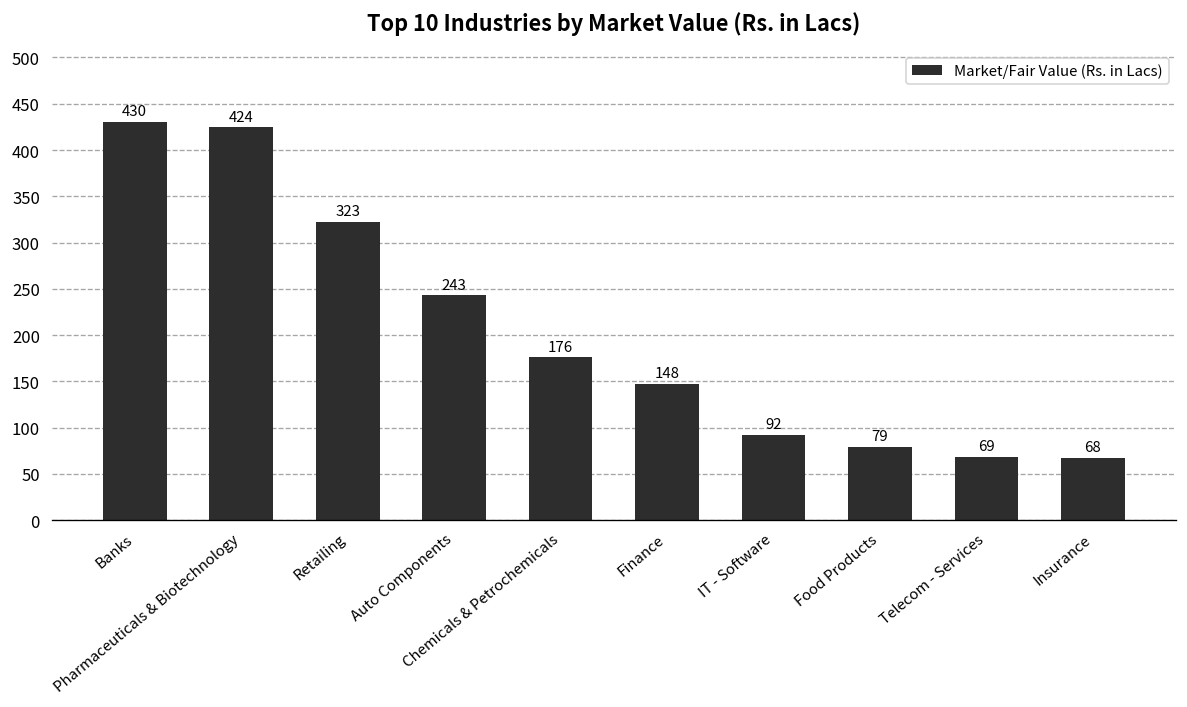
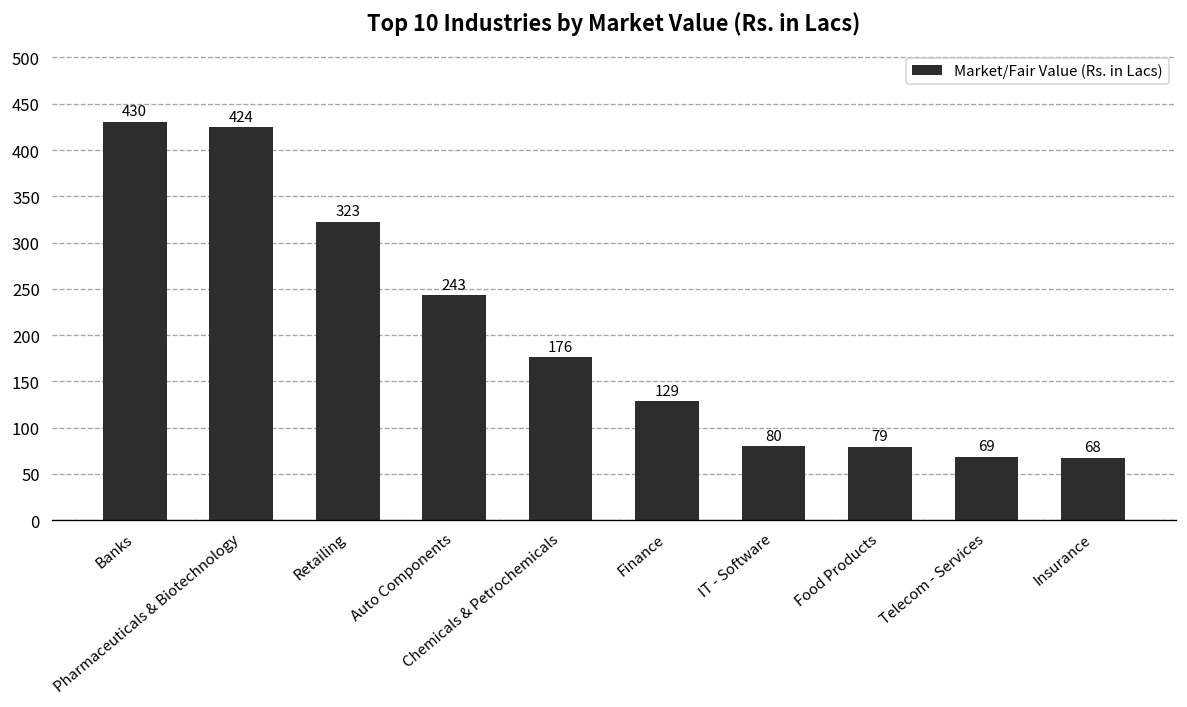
Finance: 148 -> 129
IT - Software: 92 -> 80
